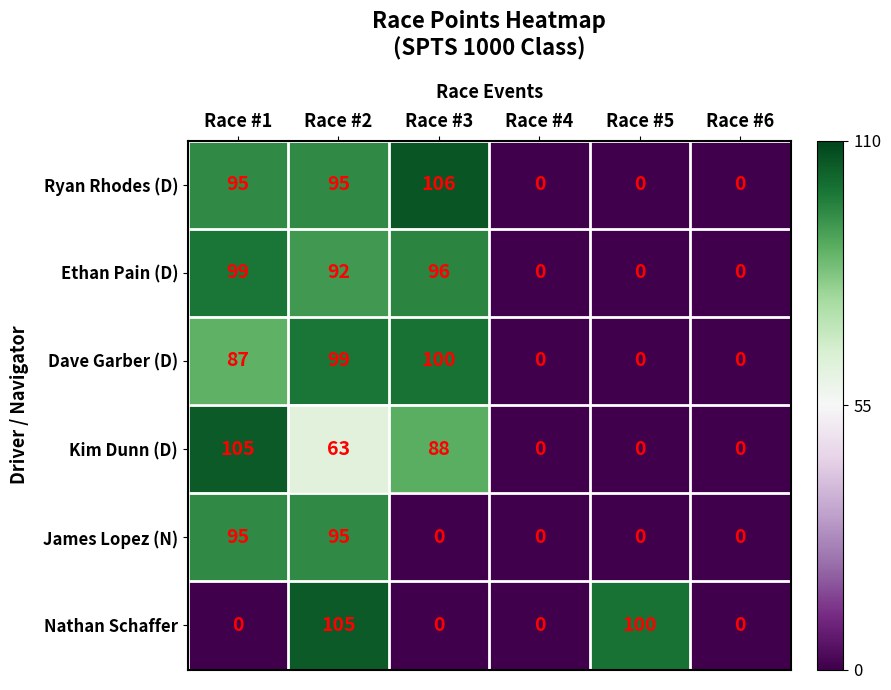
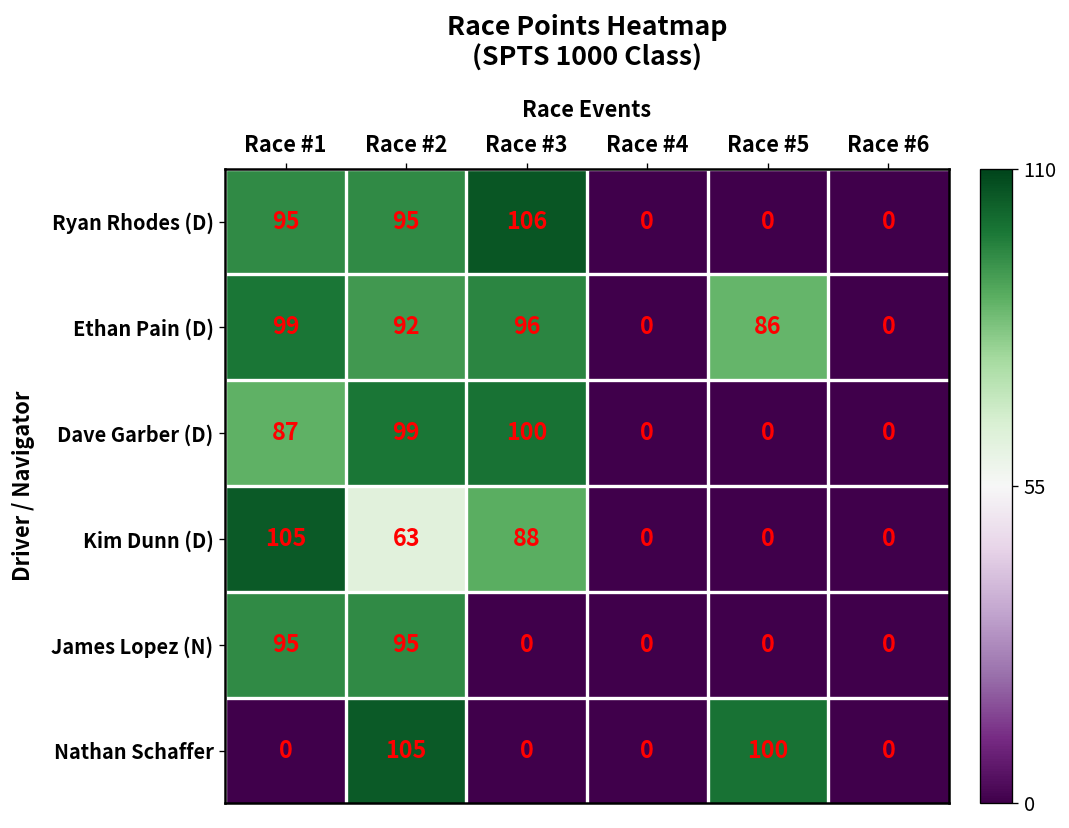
Ethan Pain (D), Race #5: 0 -> 86
